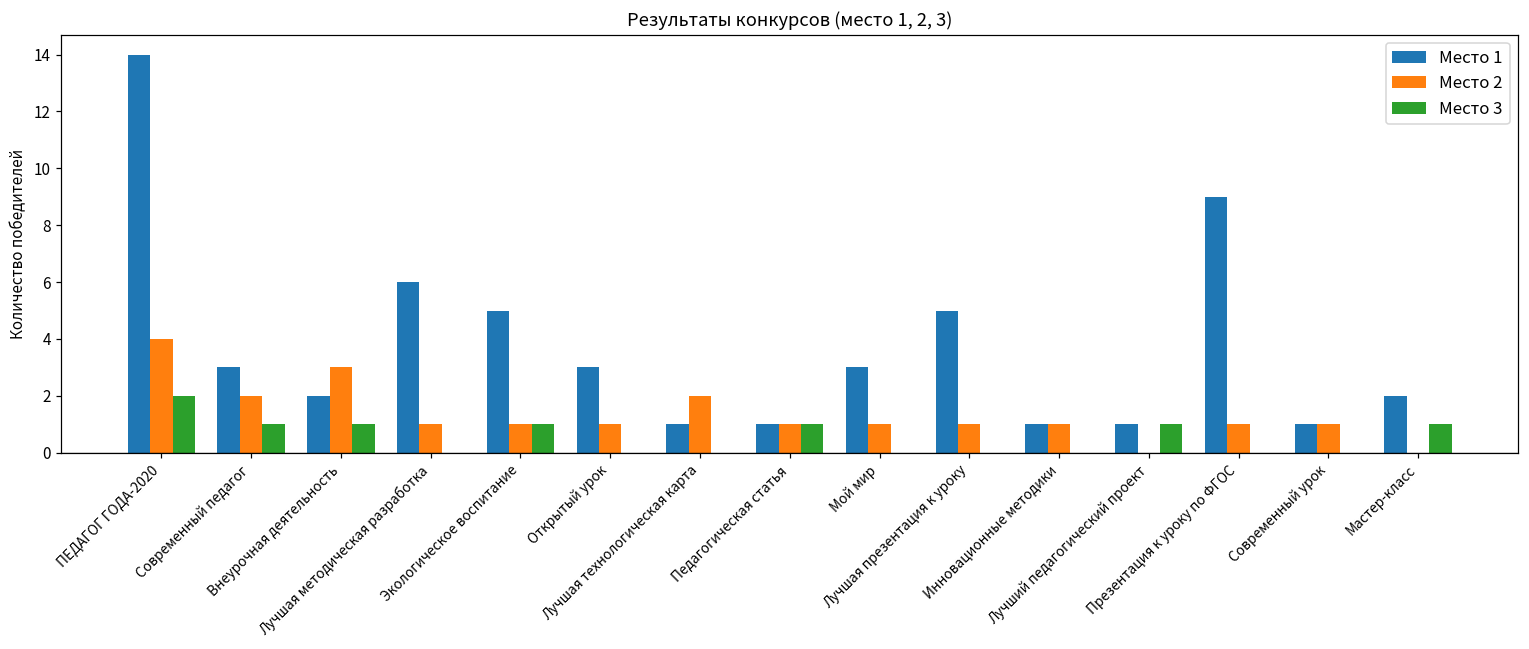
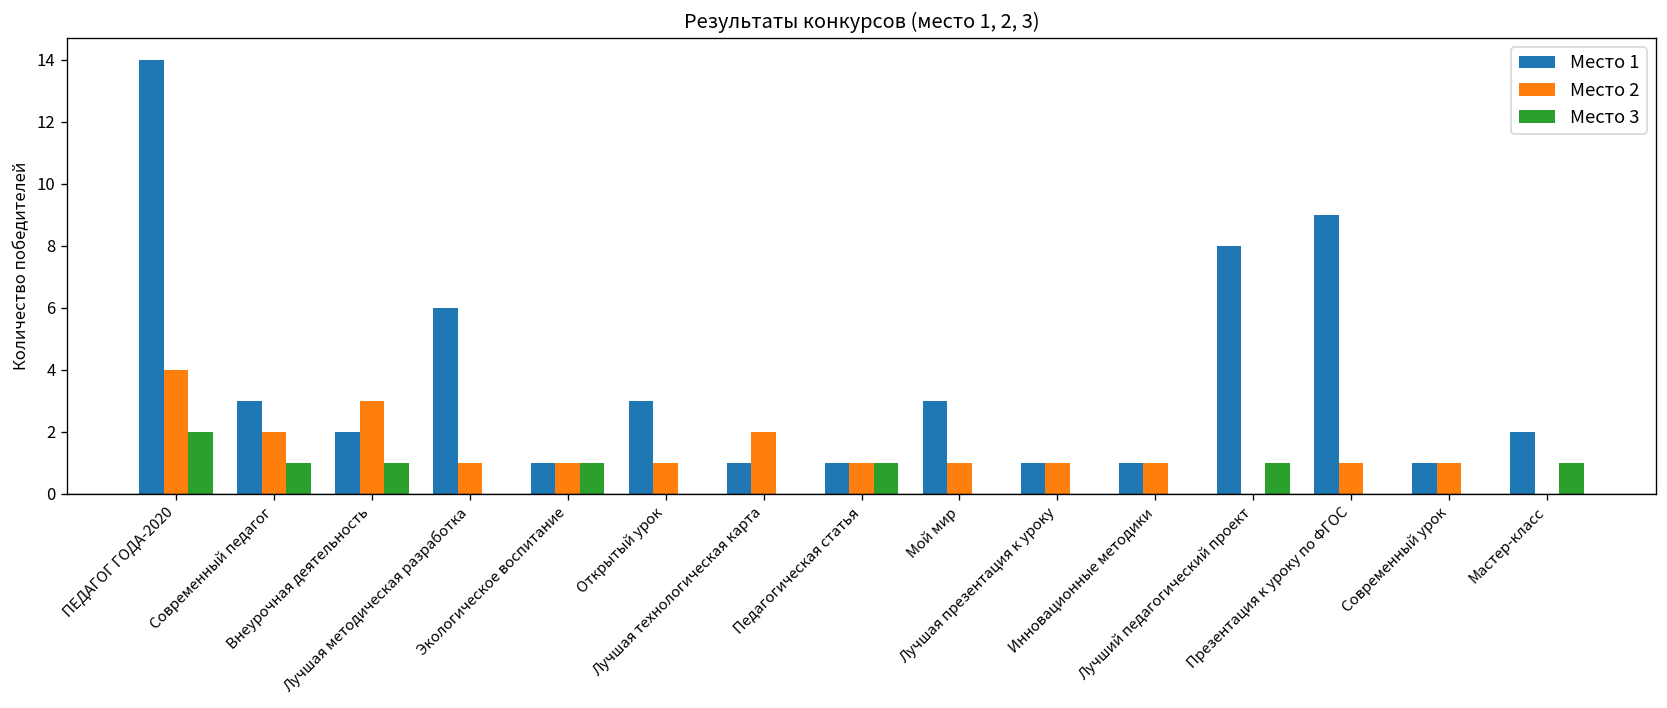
Место 1, Экологическое воспитание: 5 -> 1
Место 1, Лучшая презентация к уроку: 5 -> 1
Место 1, Лучший педагогический проект: 1 -> 8
